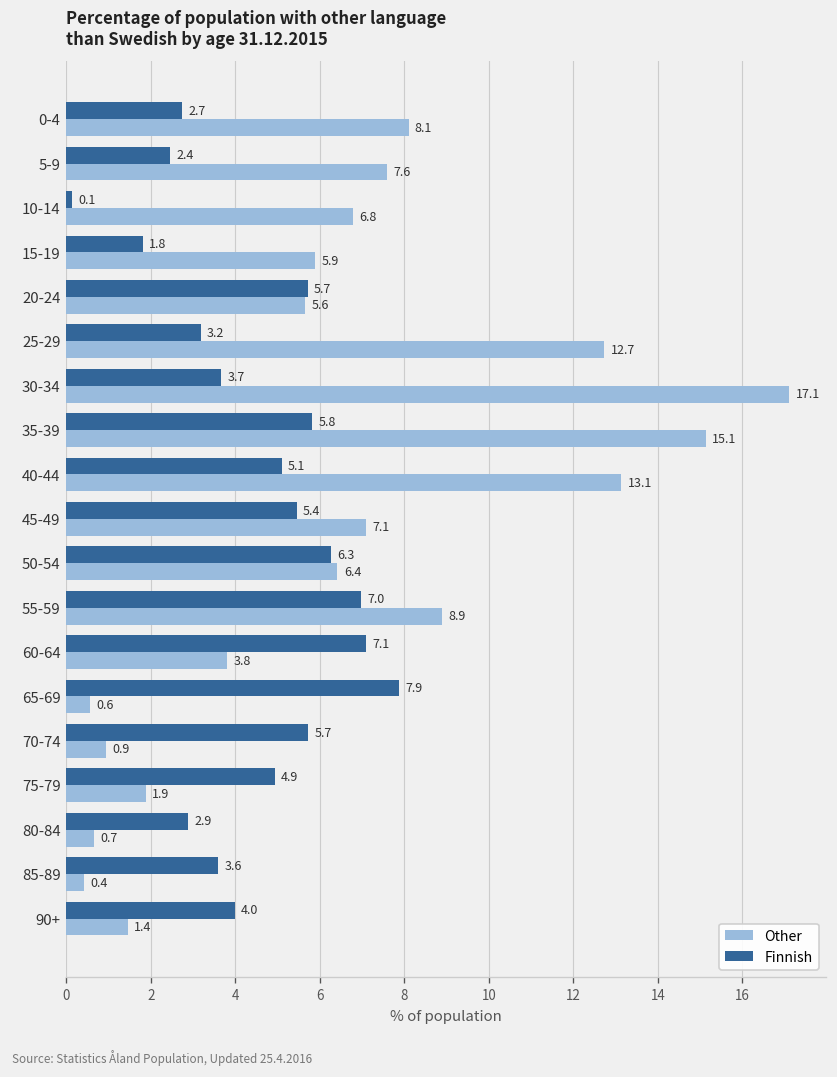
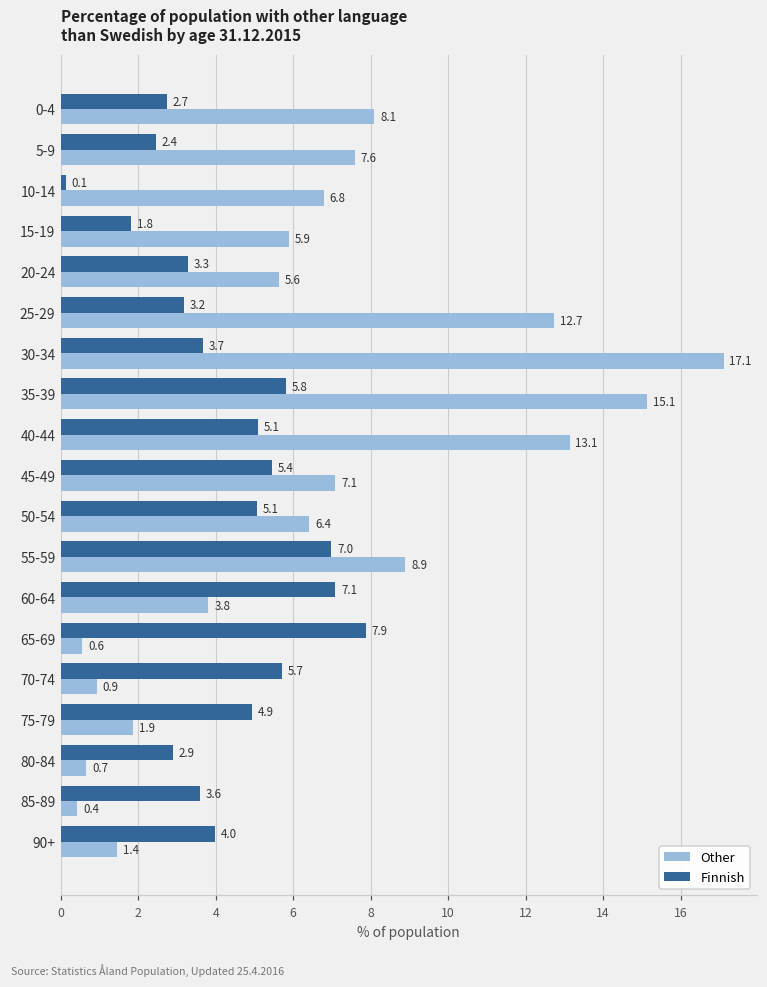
Finnish, 20-24: 5.7 -> 3.3
Finnish, 50-54: 6.3 -> 5.1
